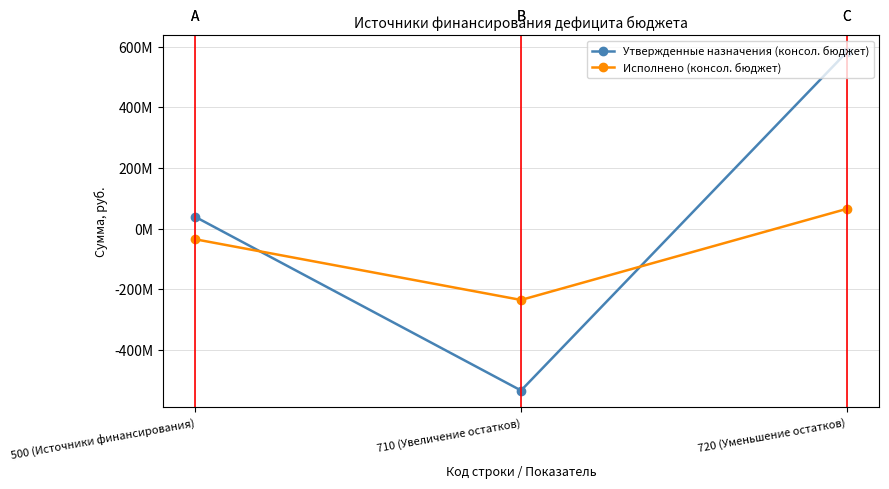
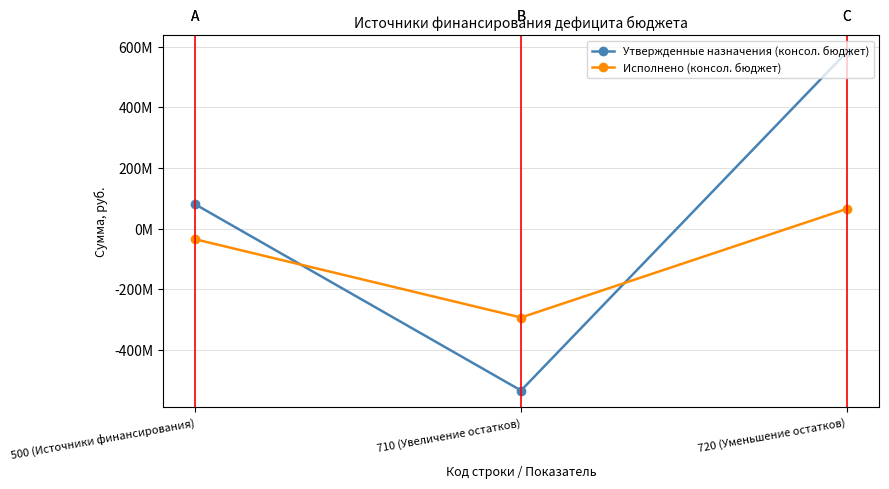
Утвержденные назначения (консол. бюджет), 500 (Источники финансирования): 40000000 -> 80000000
Исполнено (консол. бюджет), 710 (Увеличение остатков): -240000000 -> -290000000
